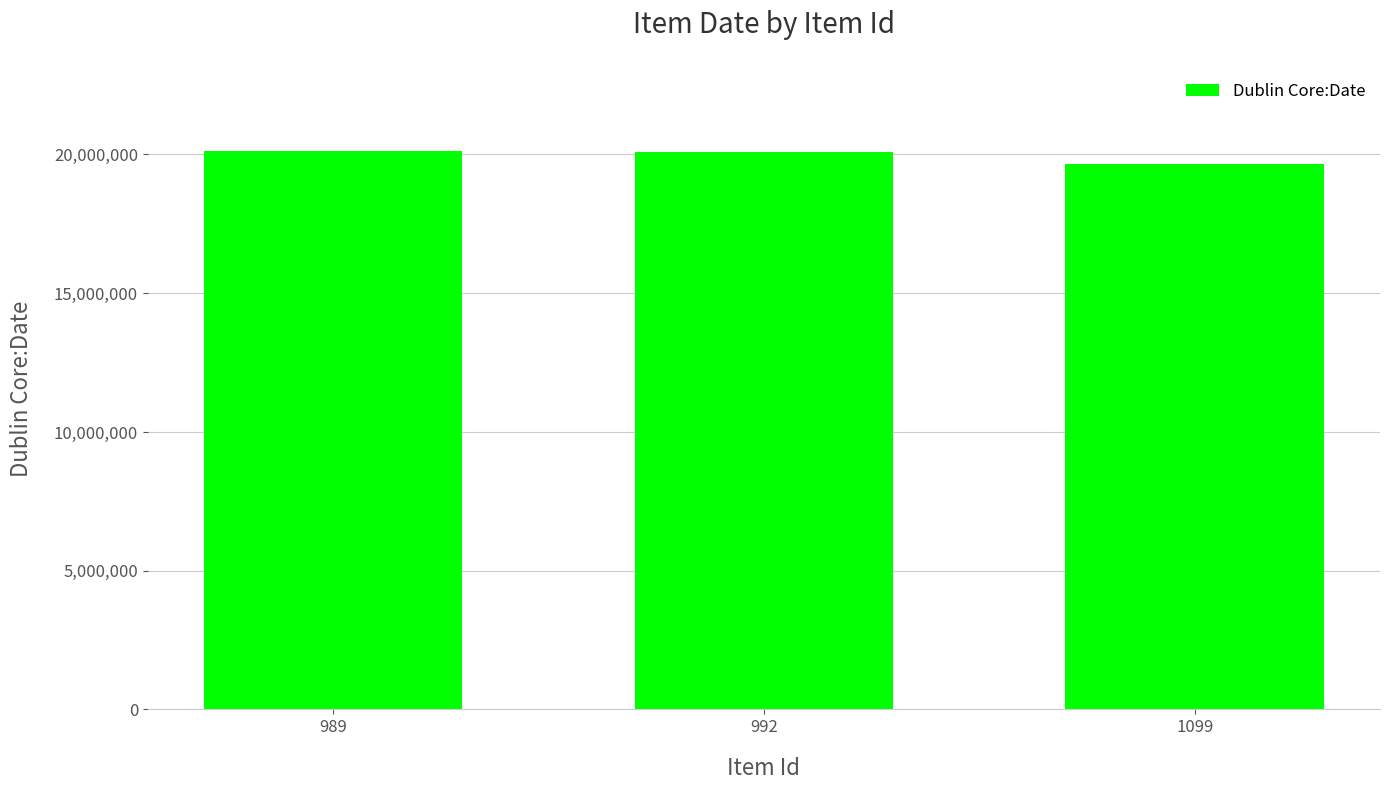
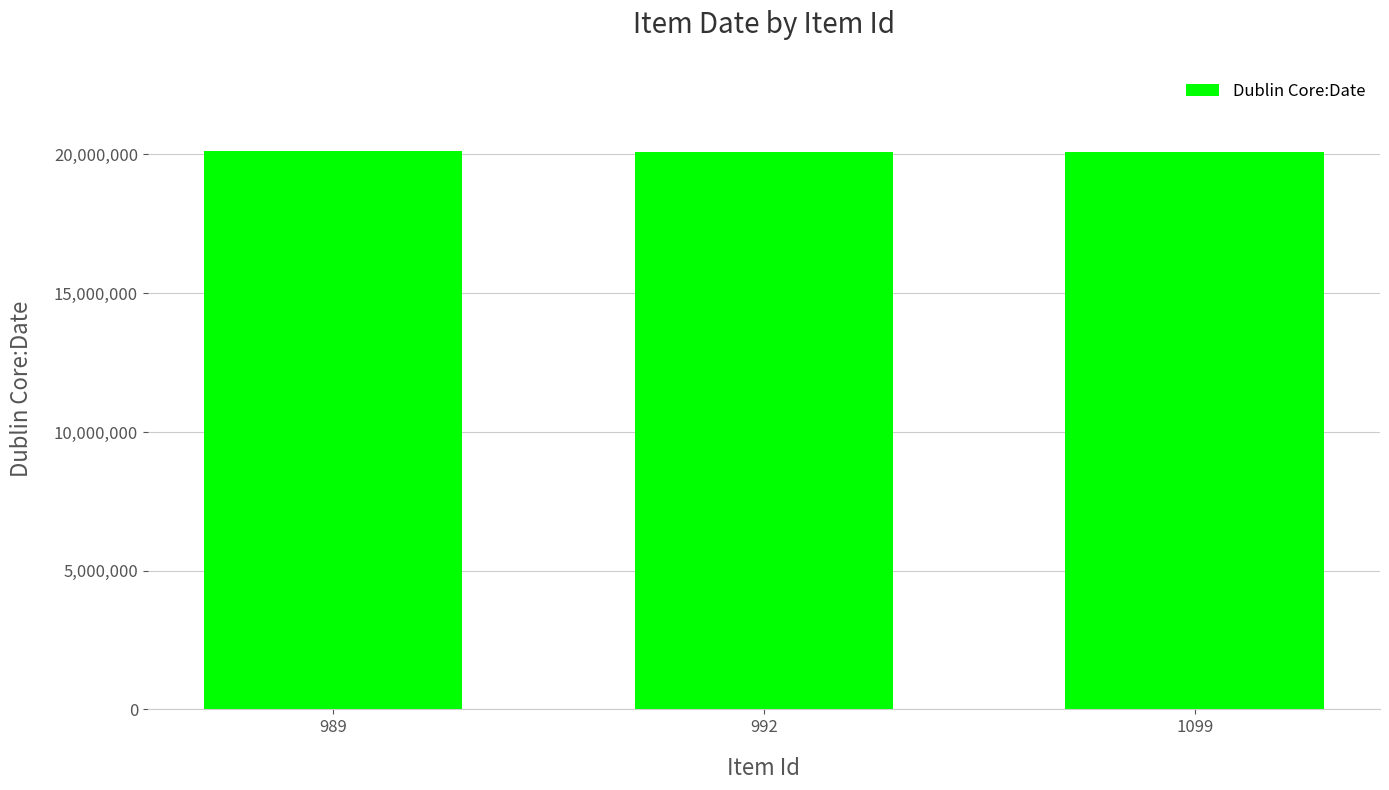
1099: 19,700,000 -> 20,100,000
